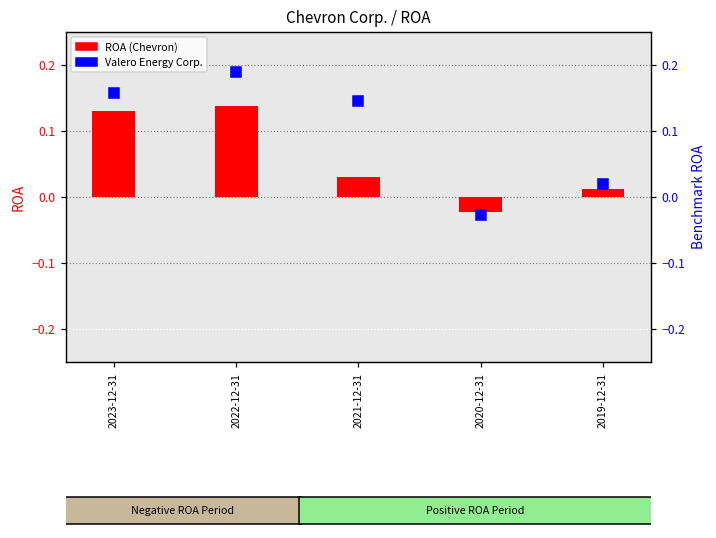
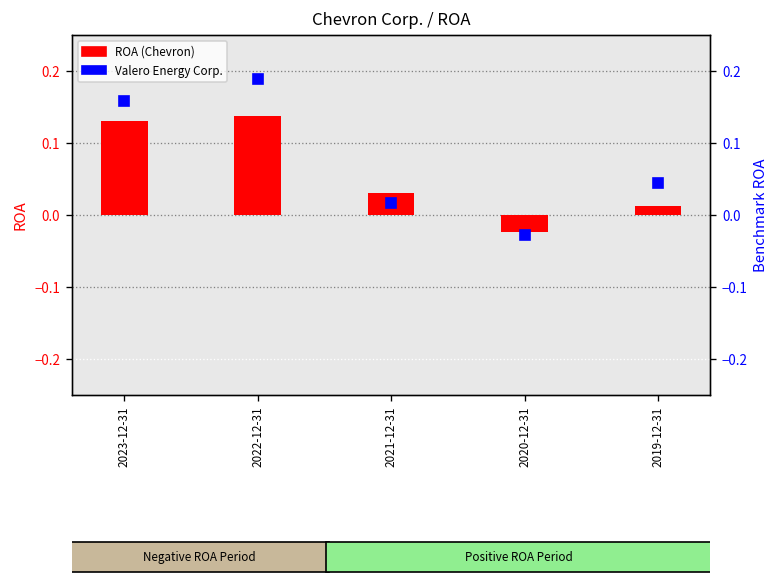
Valero Energy Corp., 2021-12-31: 0.15 -> 0.02
Valero Energy Corp., 2019-12-31: 0.02 -> 0.05
